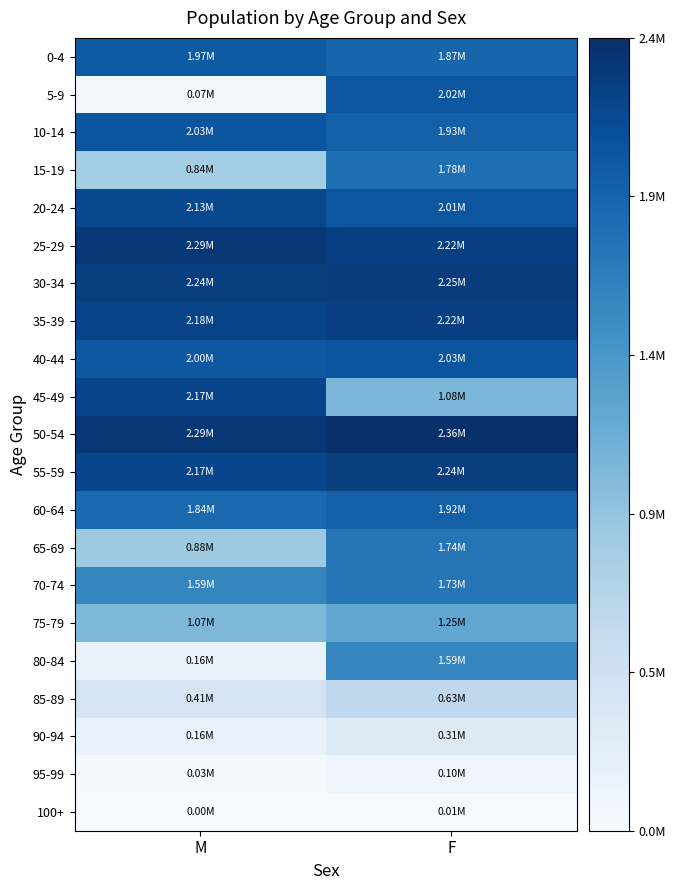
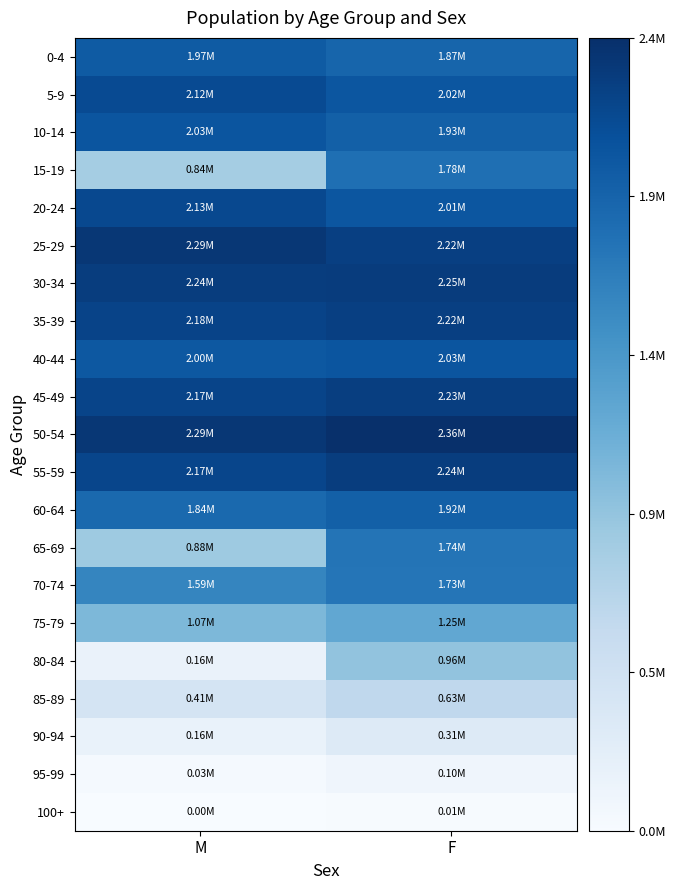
5-9, M: 0.07M -> 2.12M
45-49, F: 1.08M -> 2.23M
80-84, F: 1.59M -> 0.96M
